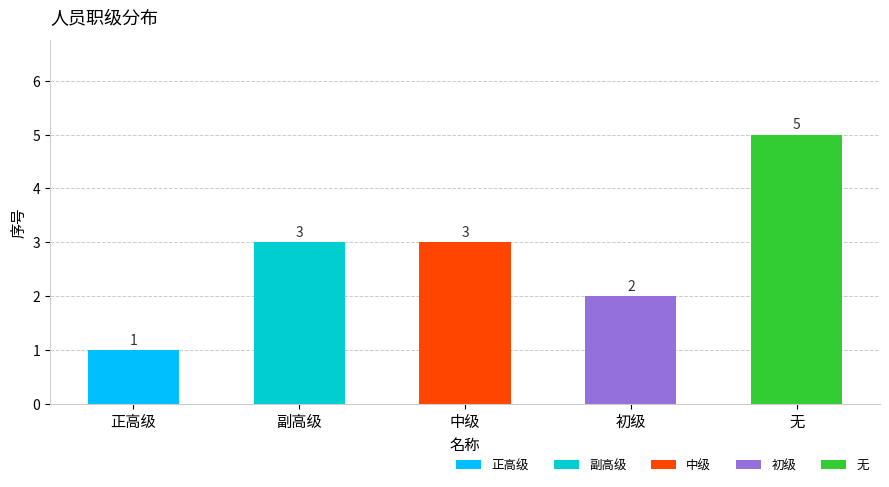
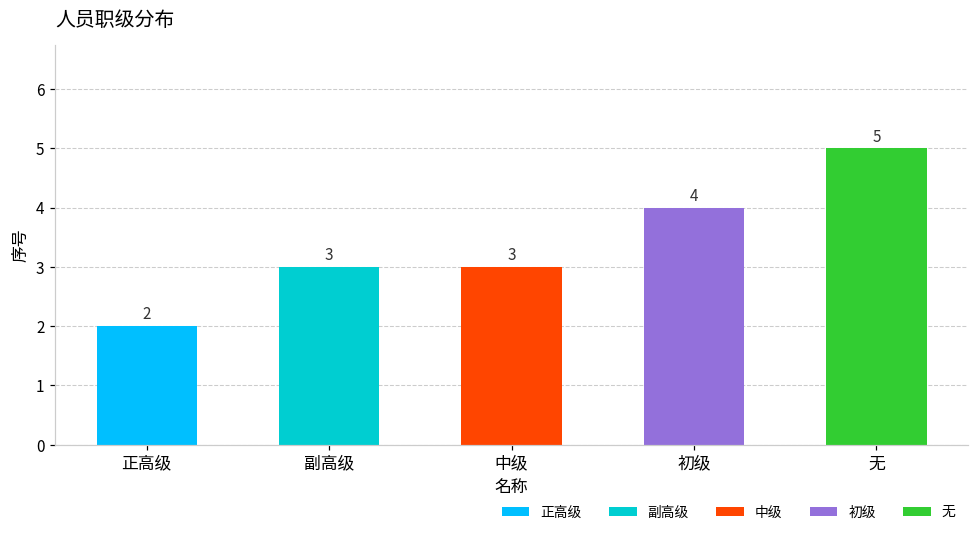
正高级: 1 -> 2
初级: 2 -> 4
